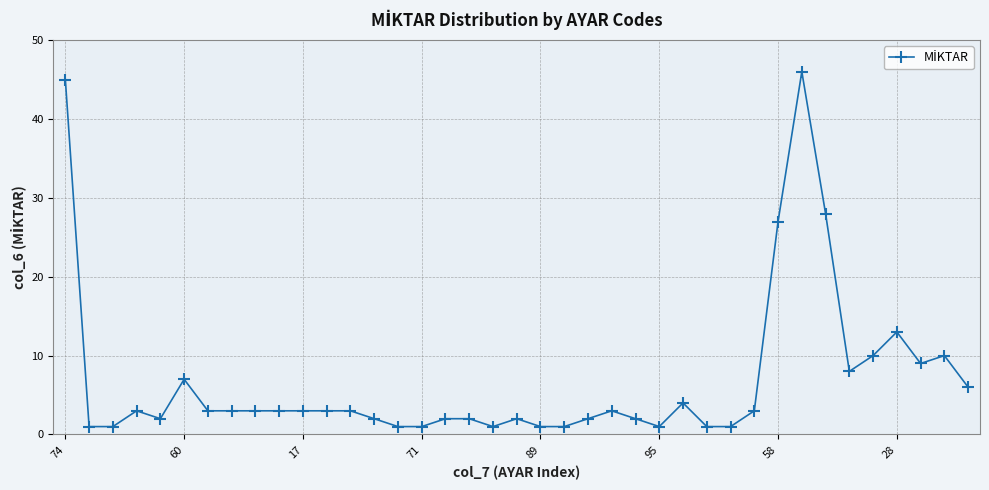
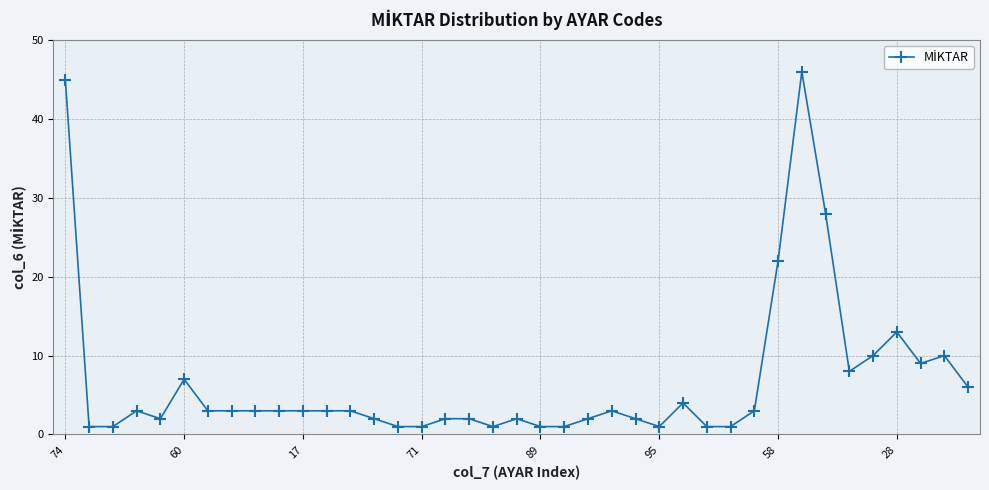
58: 27 -> 22
